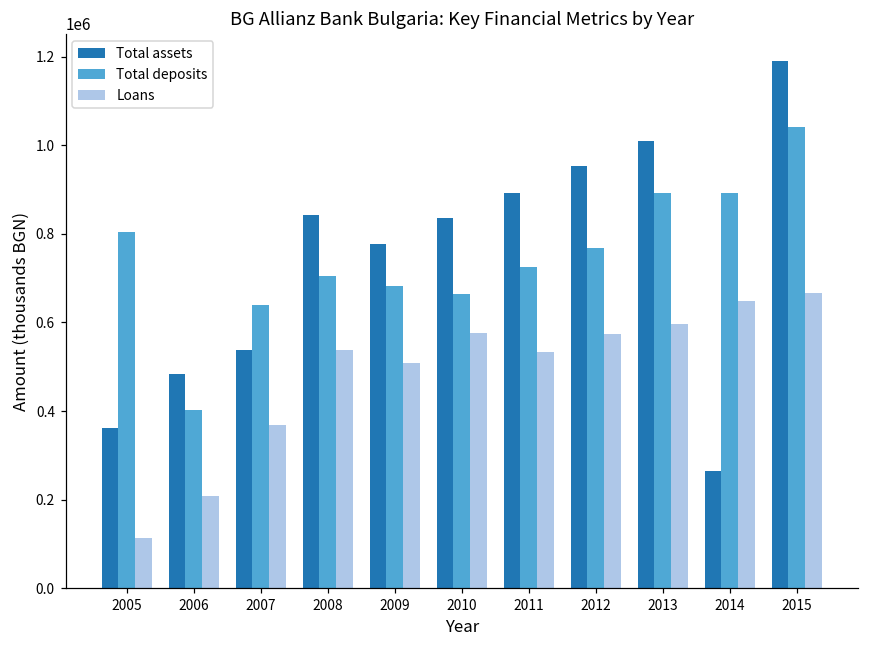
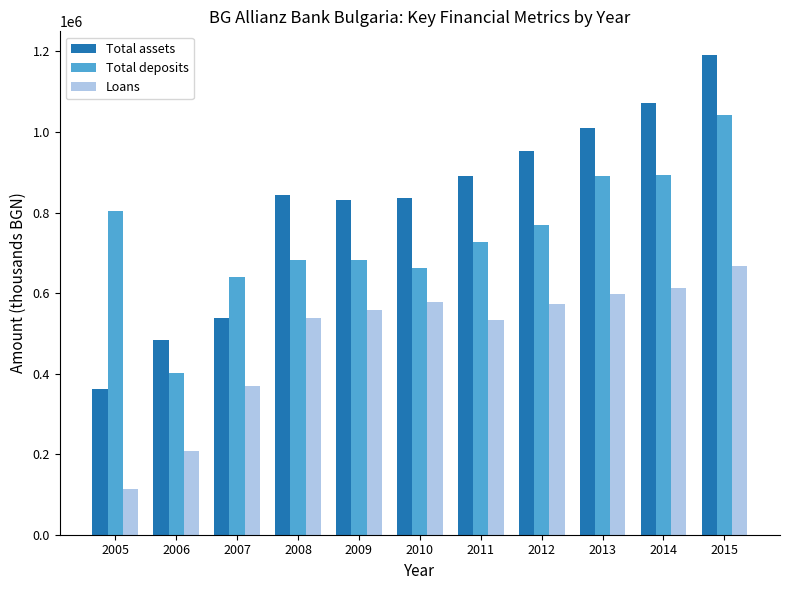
Total deposits, 2008: 710000 -> 680000
Total assets, 2009: 780000 -> 830000
Loans, 2009: 510000 -> 560000
Total assets, 2014: 260000 -> 1070000
Loans, 2014: 650000 -> 610000
